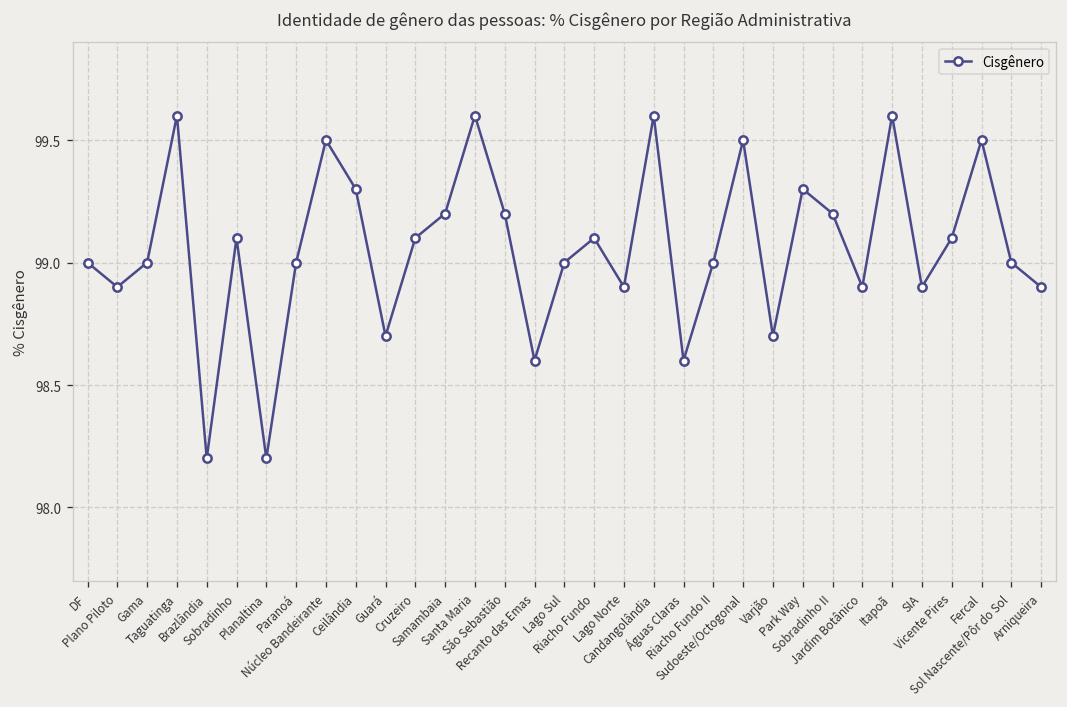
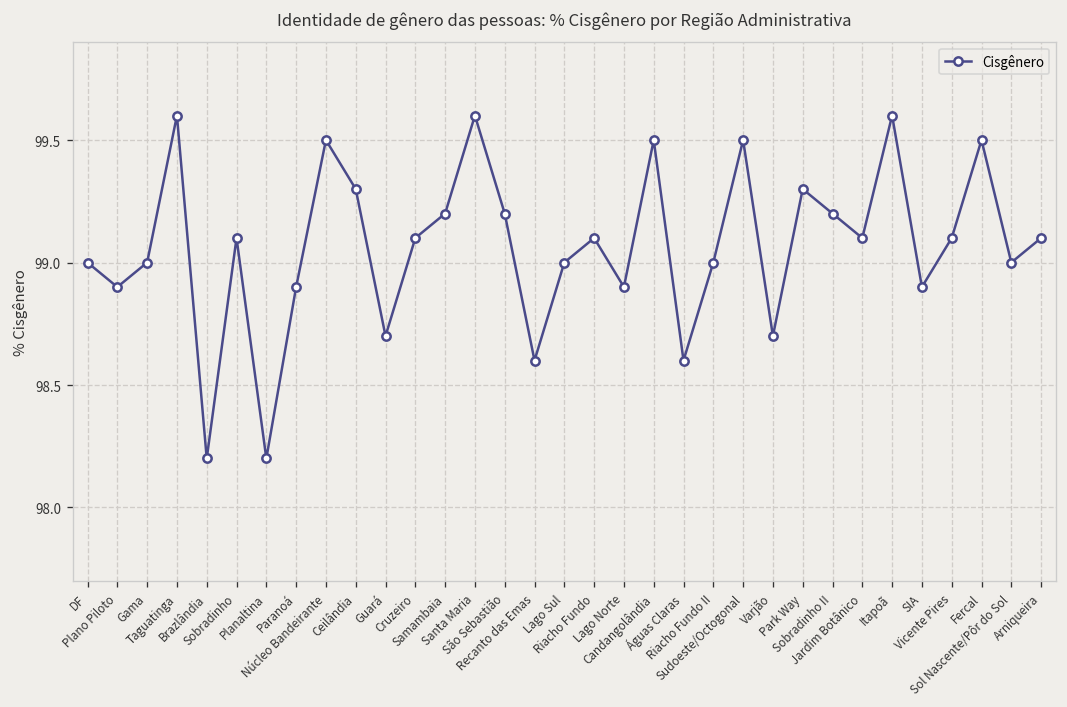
Paranoá: 99.0 -> 98.9
Candangolândia: 99.6 -> 99.5
Jardim Botânico: 98.9 -> 99.1
Arniqueira: 98.9 -> 99.1
